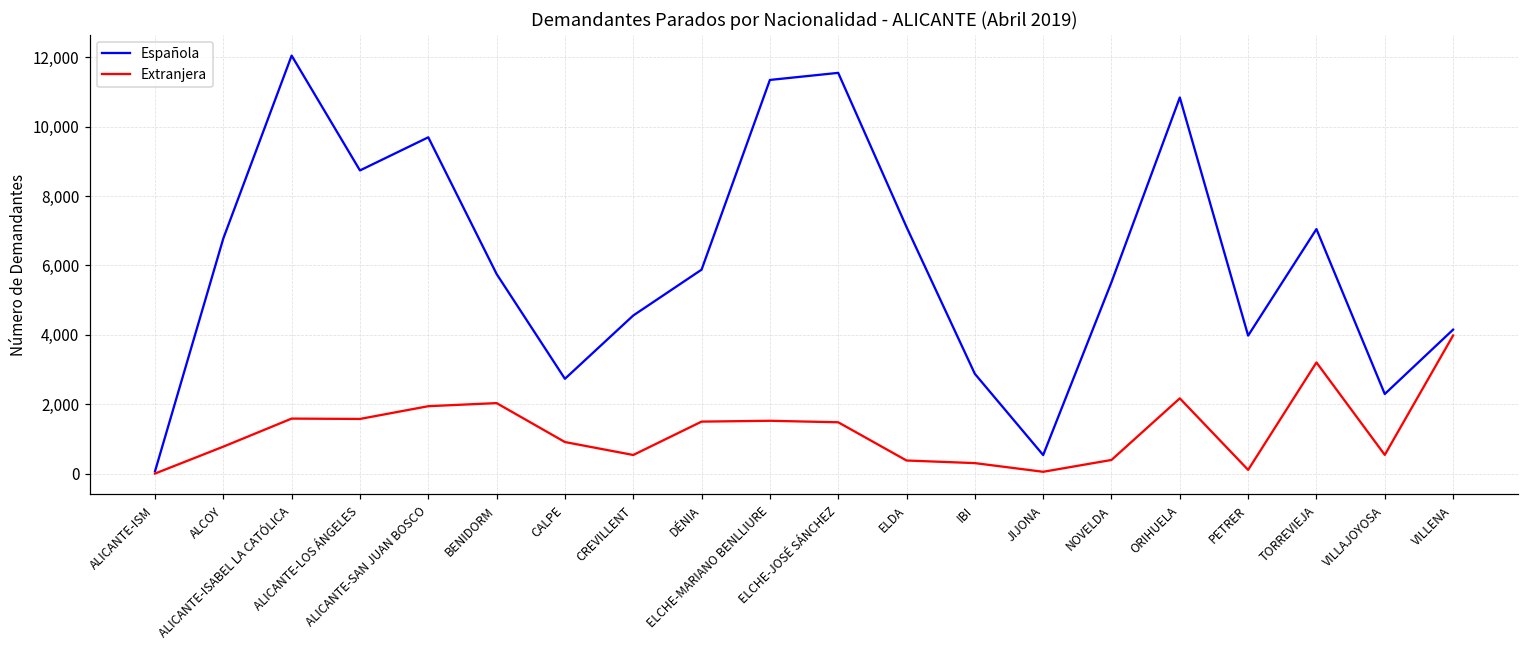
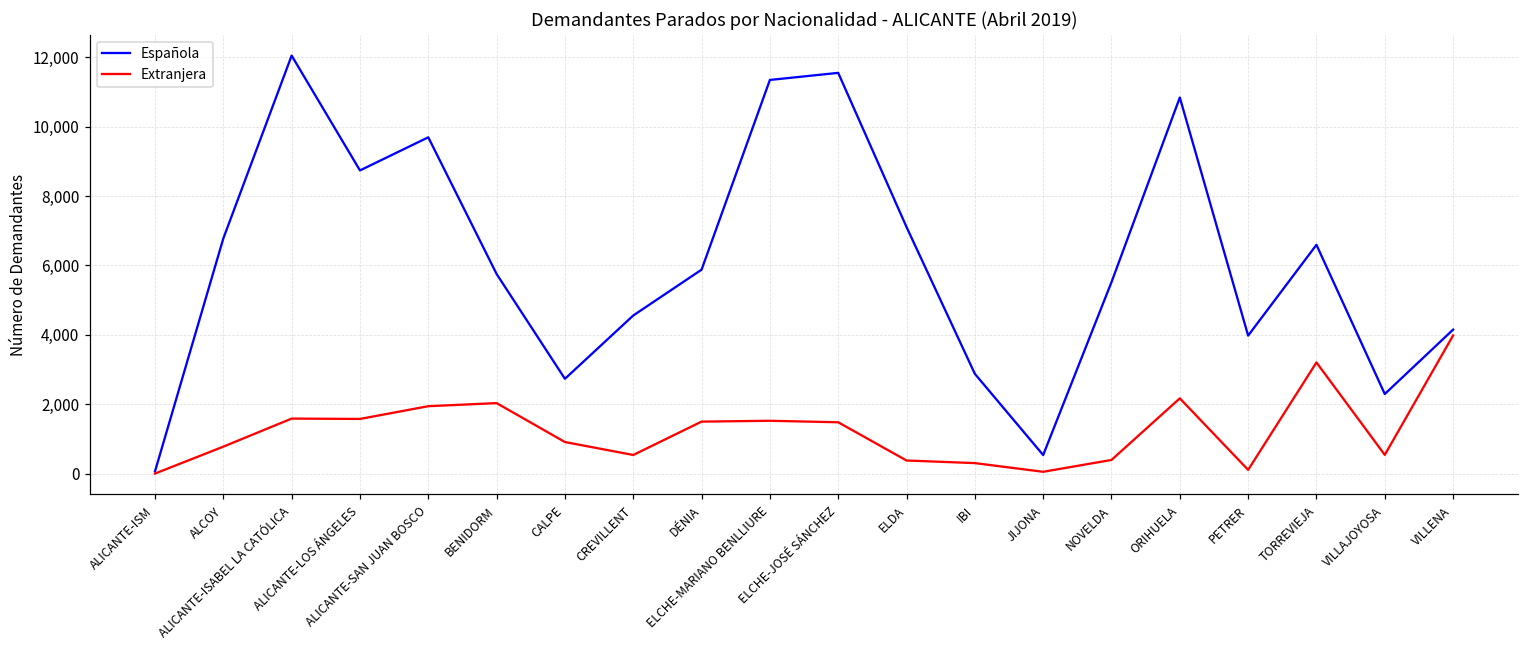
Española, TORREVIEJA: 7,000 -> 6,600
